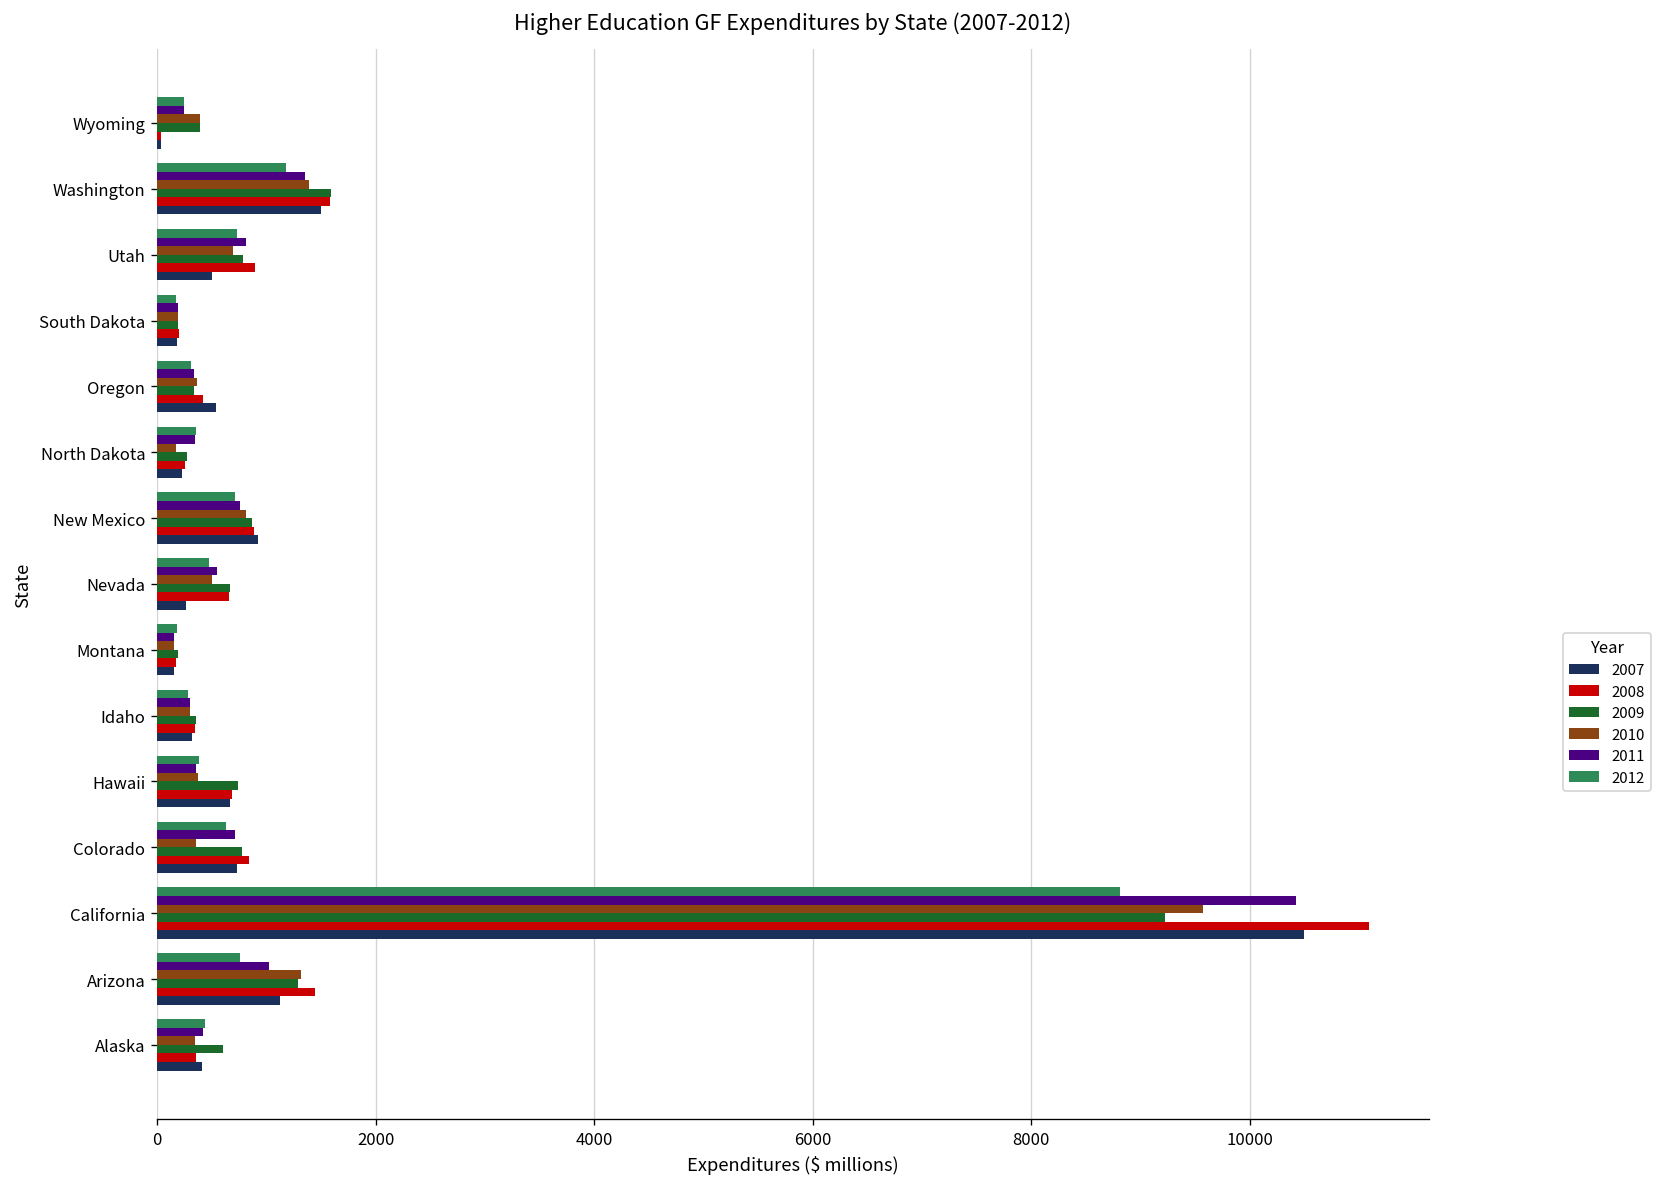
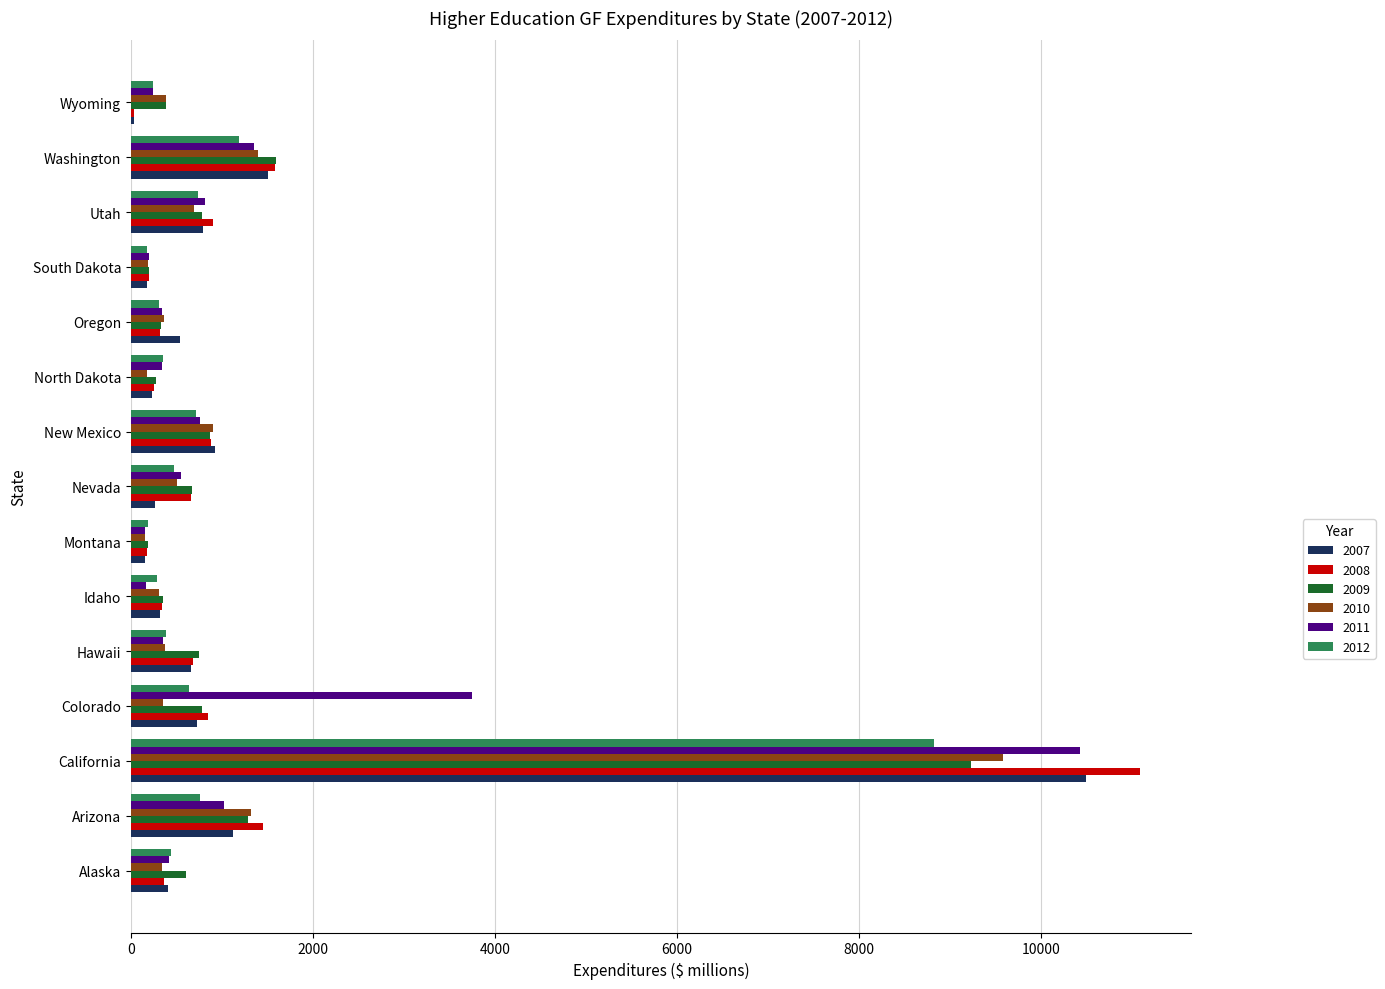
2007, Utah: 500 -> 800
2008, Oregon: 400 -> 300
2010, New Mexico: 800 -> 900
2011, Idaho: 300 -> 200
2011, Colorado: 700 -> 3700
